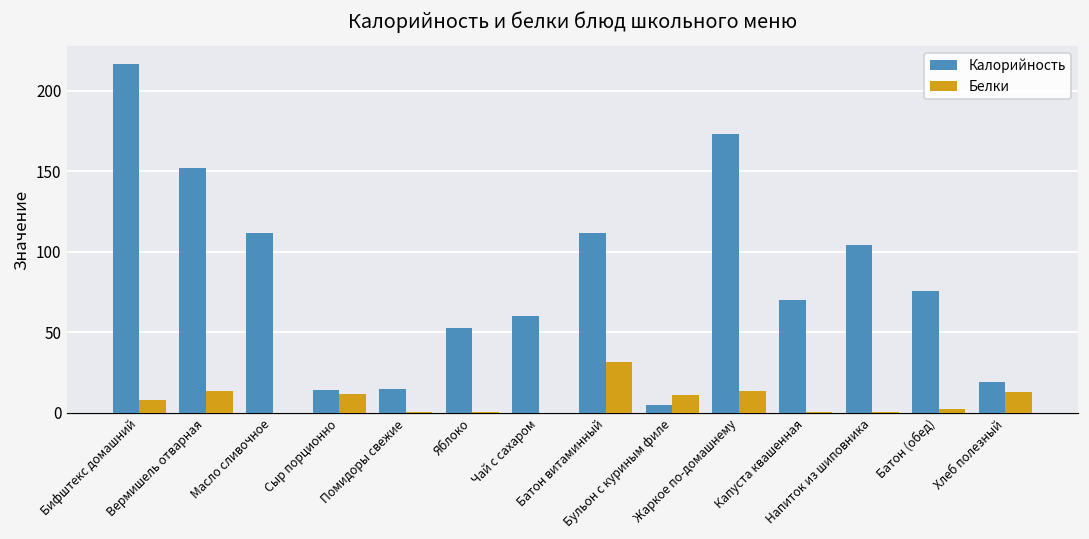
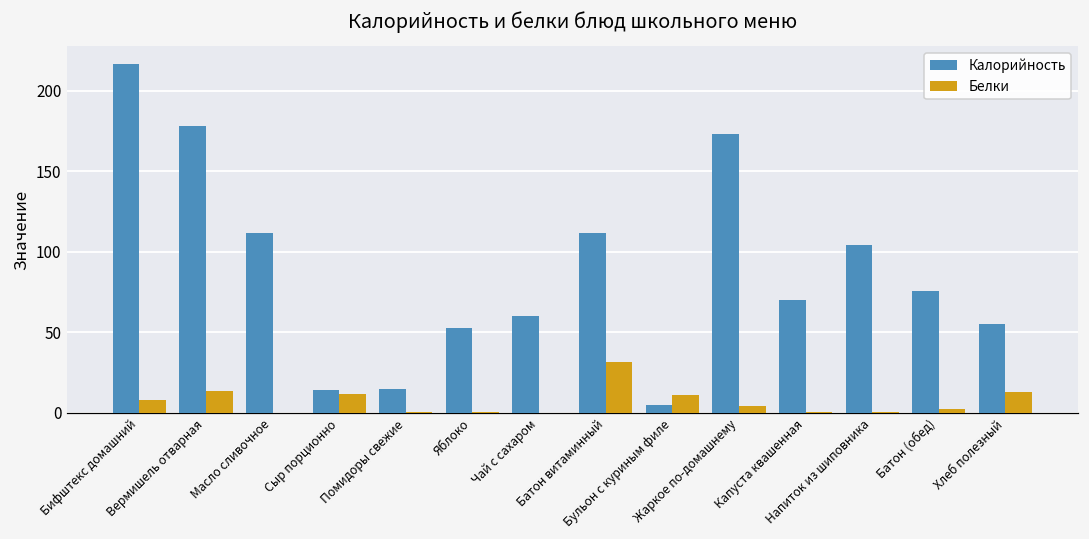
Калорийность, Вермишель отварная: 152 -> 178
Белки, Жаркое по-домашнему: 13 -> 4
Калорийность, Хлеб полезный: 19 -> 55
